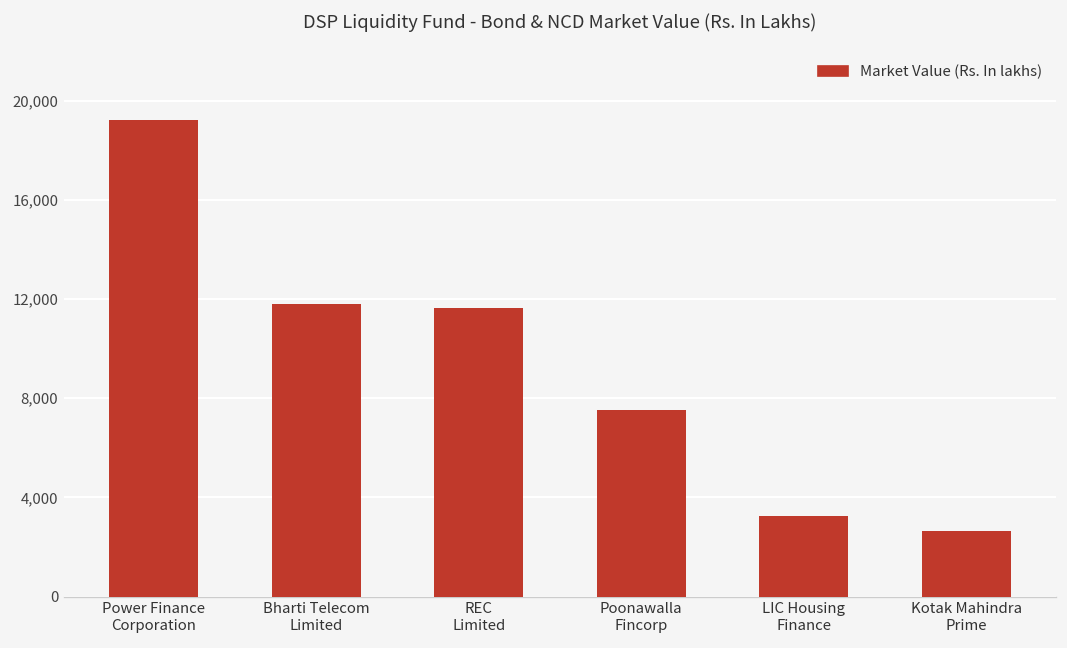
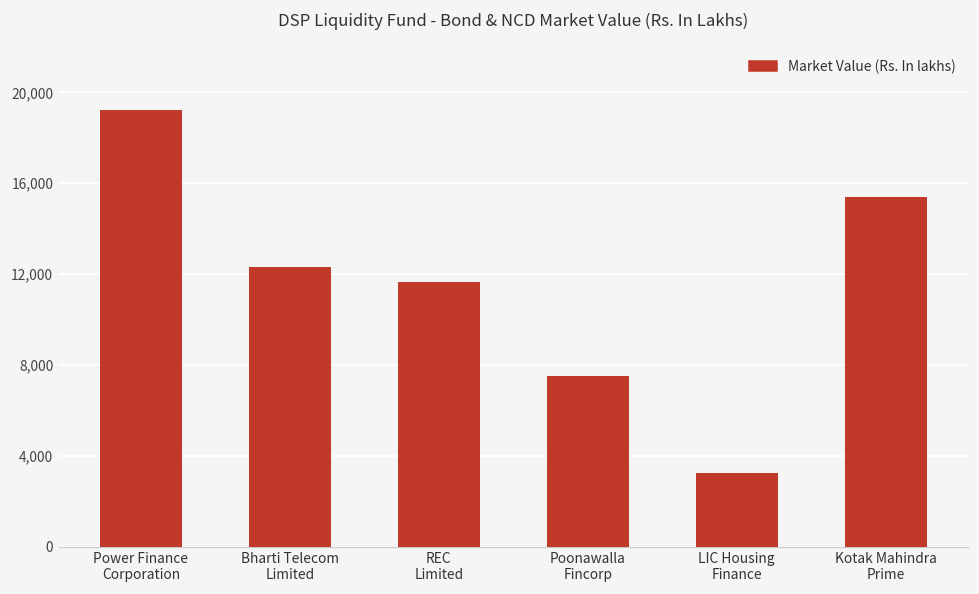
Bharti Telecom Limited: 11,800 -> 12,300
Kotak Mahindra Prime: 2,700 -> 15,400
